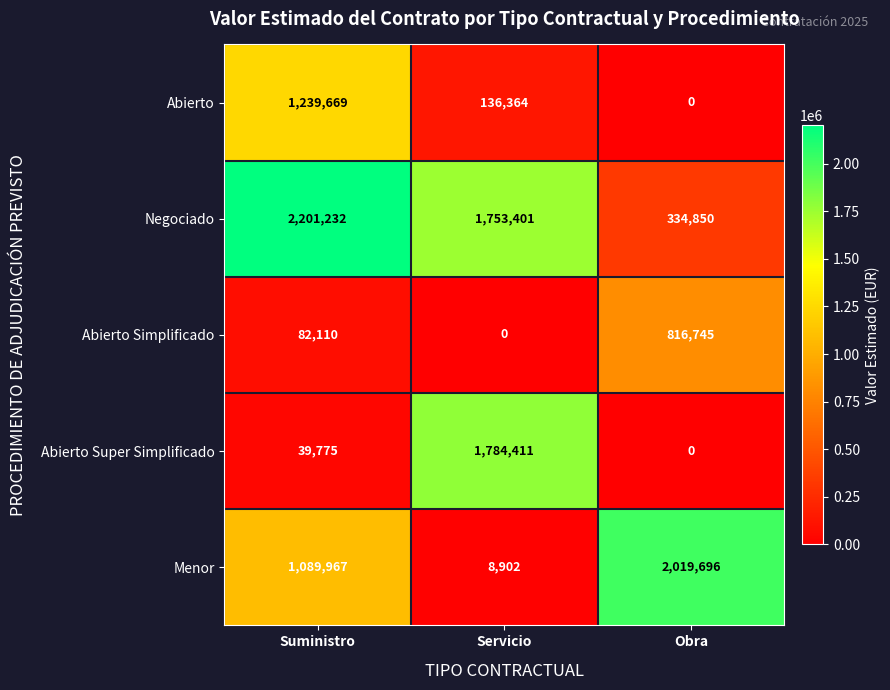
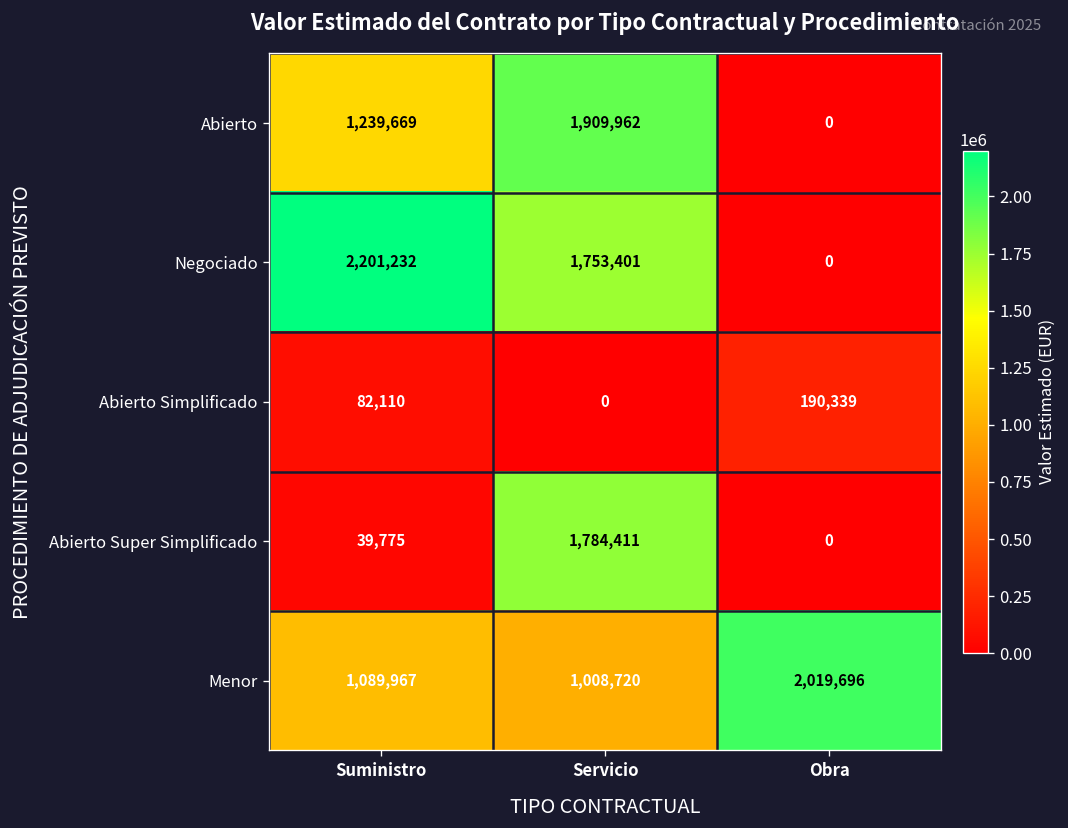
Abierto, Servicio: 136,364 -> 1,909,962
Negociado, Obra: 334,850 -> 0
Abierto Simplificado, Obra: 816,745 -> 190,339
Menor, Servicio: 8,902 -> 1,008,720
